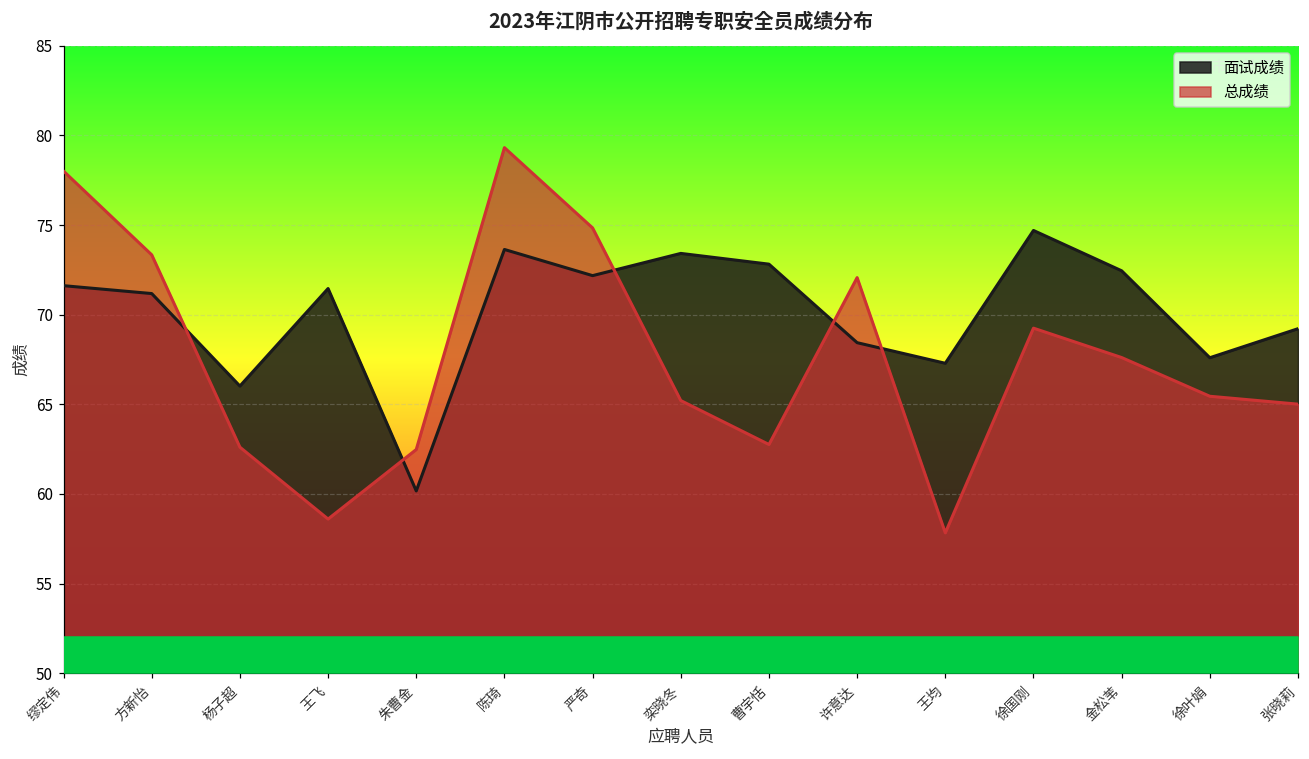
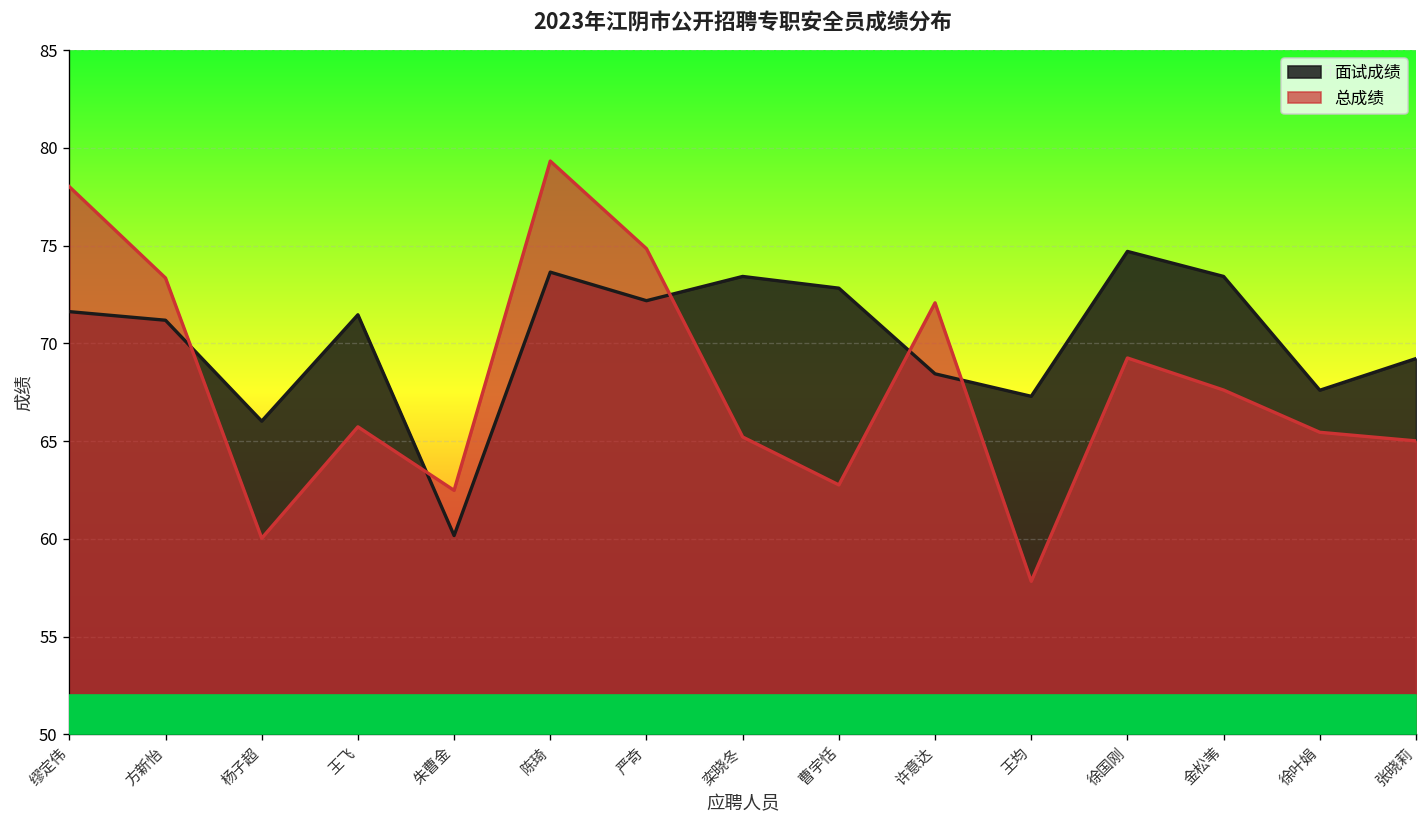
总成绩, 杨子超: 62.6 -> 60.0
总成绩, 王飞: 58.6 -> 65.7
面试成绩, 金松苇: 72.5 -> 73.4
